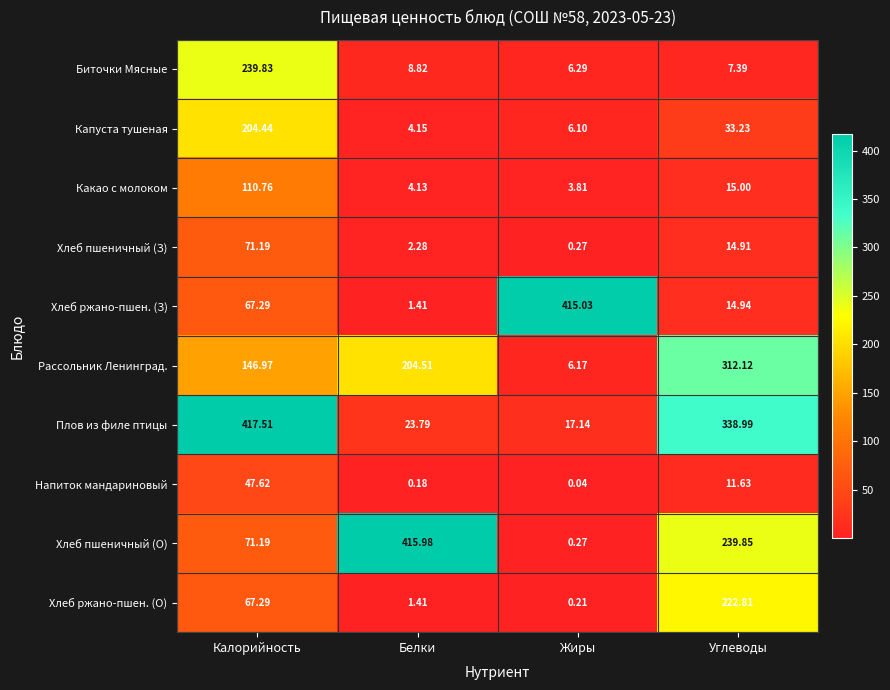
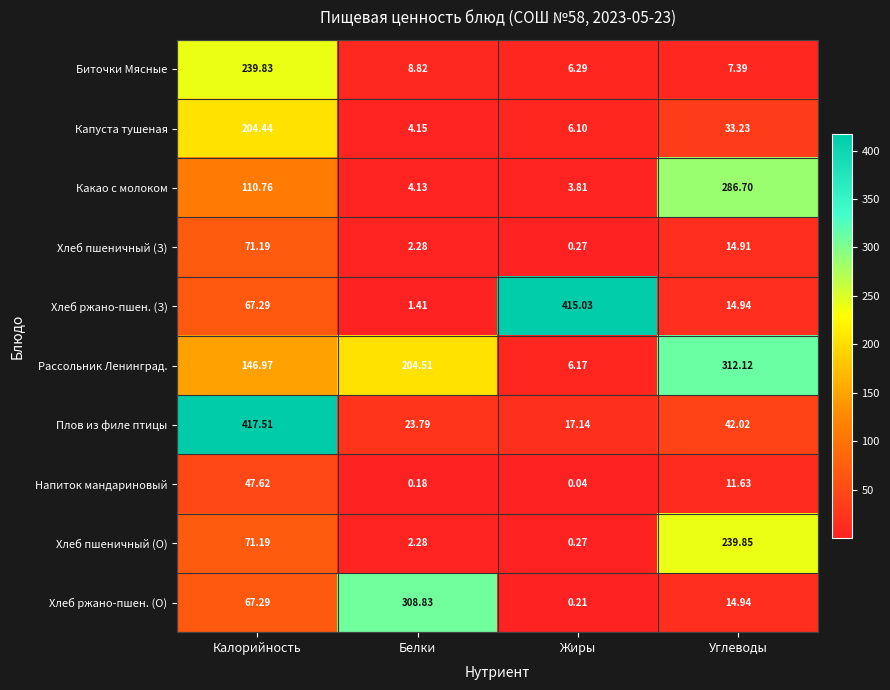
Какао с молоком, Углеводы: 15.00 -> 286.70
Плов из филе птицы, Углеводы: 338.99 -> 42.02
Хлеб пшеничный (О), Белки: 415.98 -> 2.28
Хлеб ржано-пшен. (О), Белки: 1.41 -> 308.83
Хлеб ржано-пшен. (О), Углеводы: 222.81 -> 14.94
